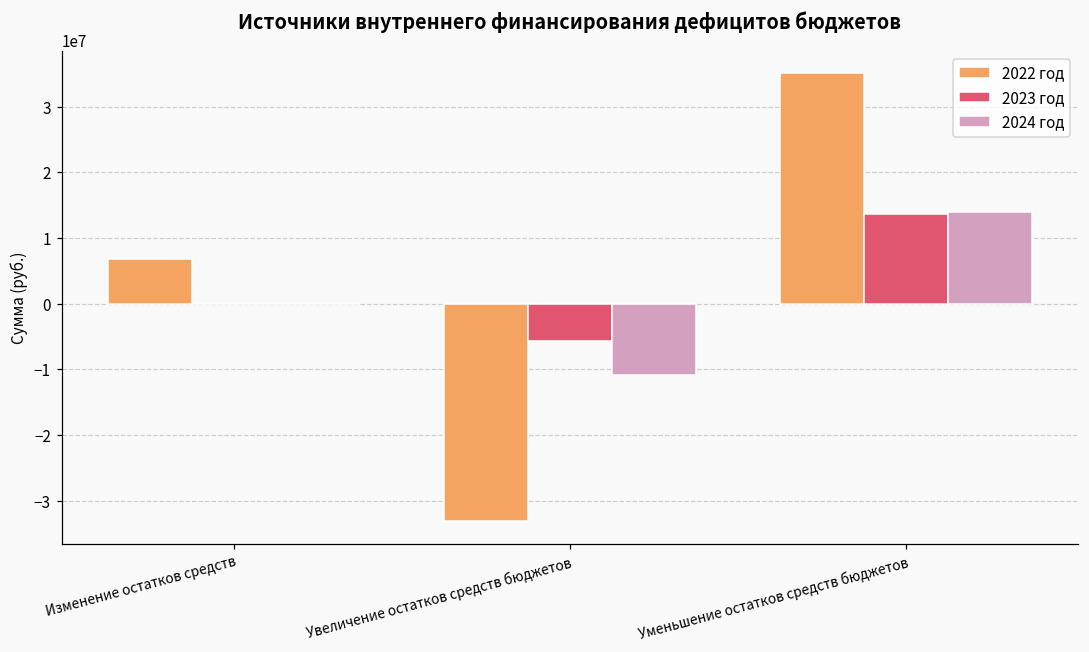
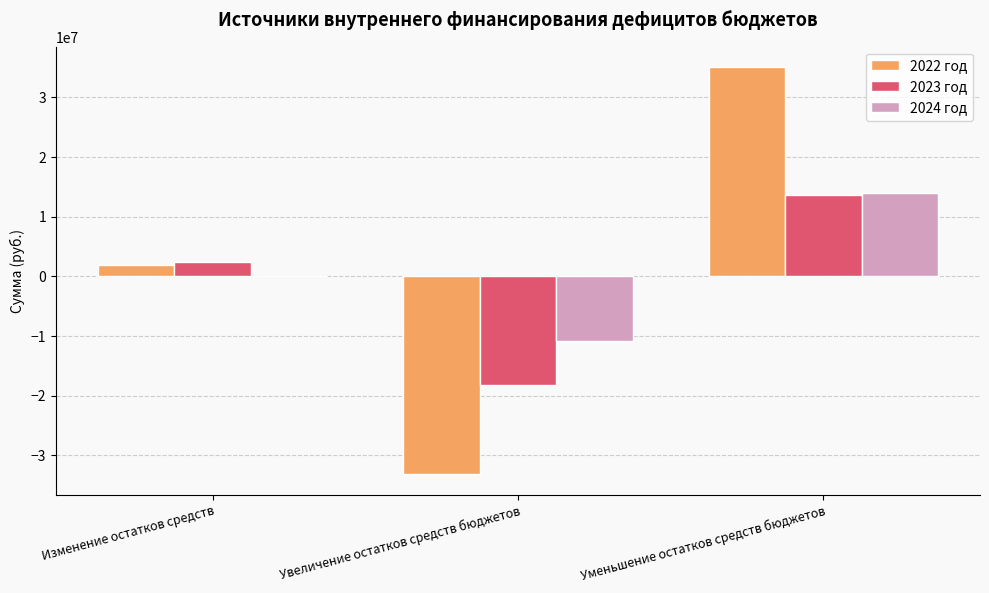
2022 год, Изменение остатков средств: 7000000 -> 2000000
2023 год, Изменение остатков средств: 0 -> 2000000
2023 год, Увеличение остатков средств бюджетов: -6000000 -> -18000000
